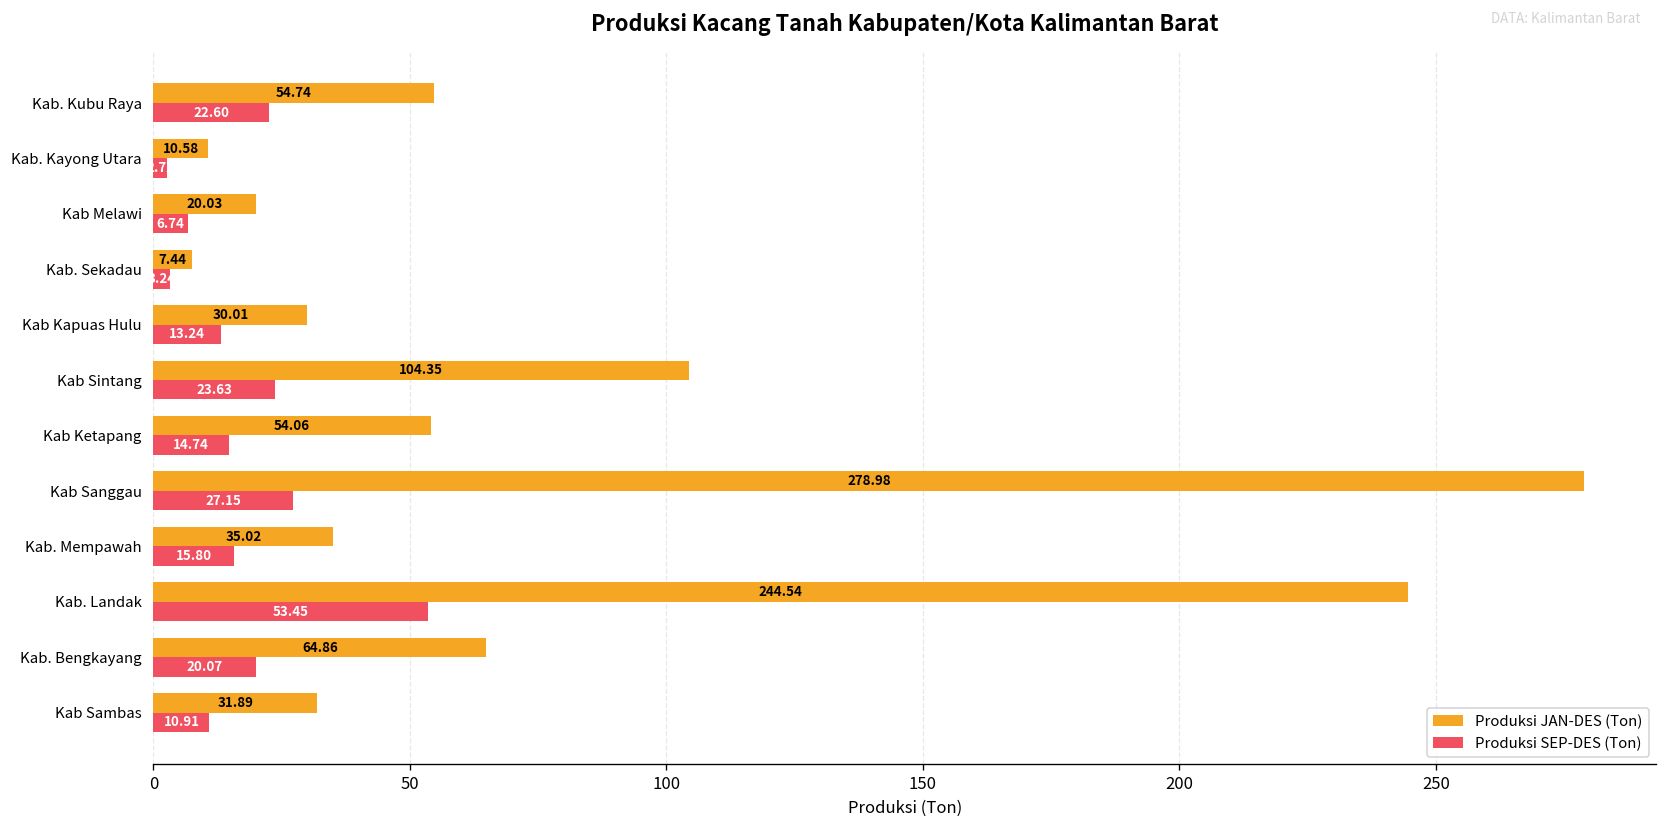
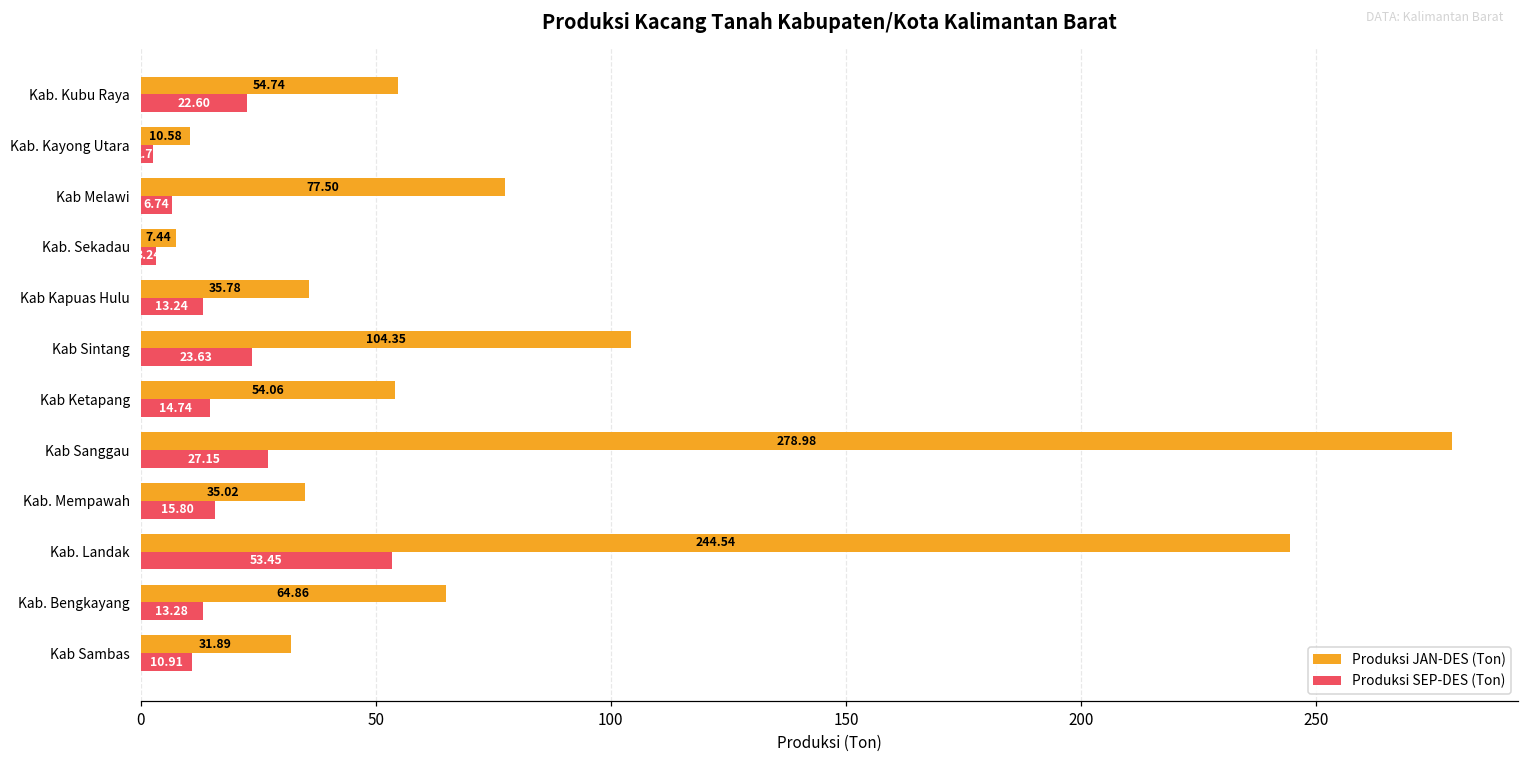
Produksi JAN-DES (Ton), Kab Melawi: 20.03 -> 77.50
Produksi JAN-DES (Ton), Kab Kapuas Hulu: 30.01 -> 35.78
Produksi SEP-DES (Ton), Kab. Bengkayang: 20.07 -> 13.28
